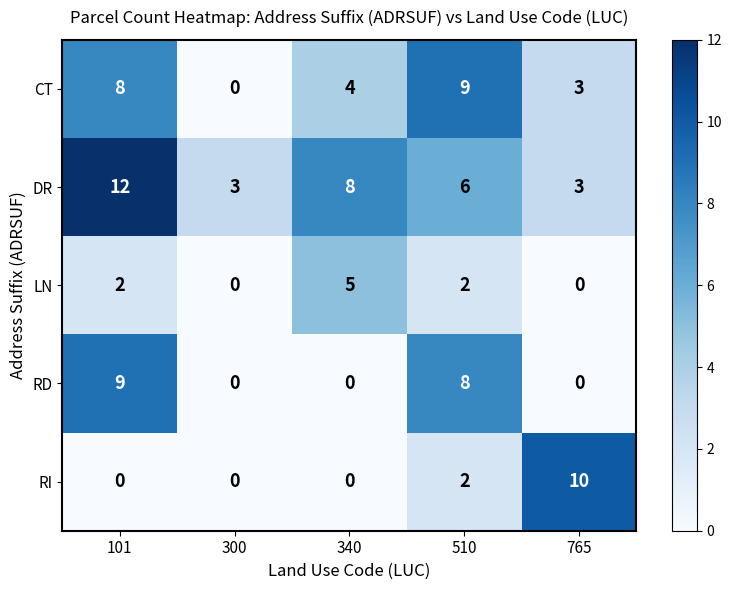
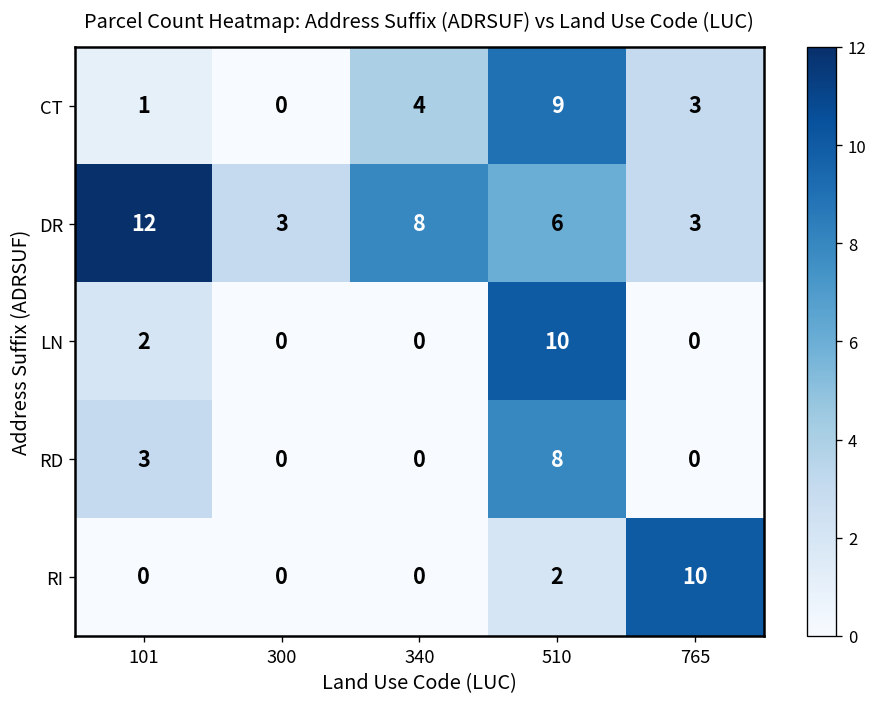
CT, 101: 8 -> 1
LN, 340: 5 -> 0
LN, 510: 2 -> 10
RD, 101: 9 -> 3
